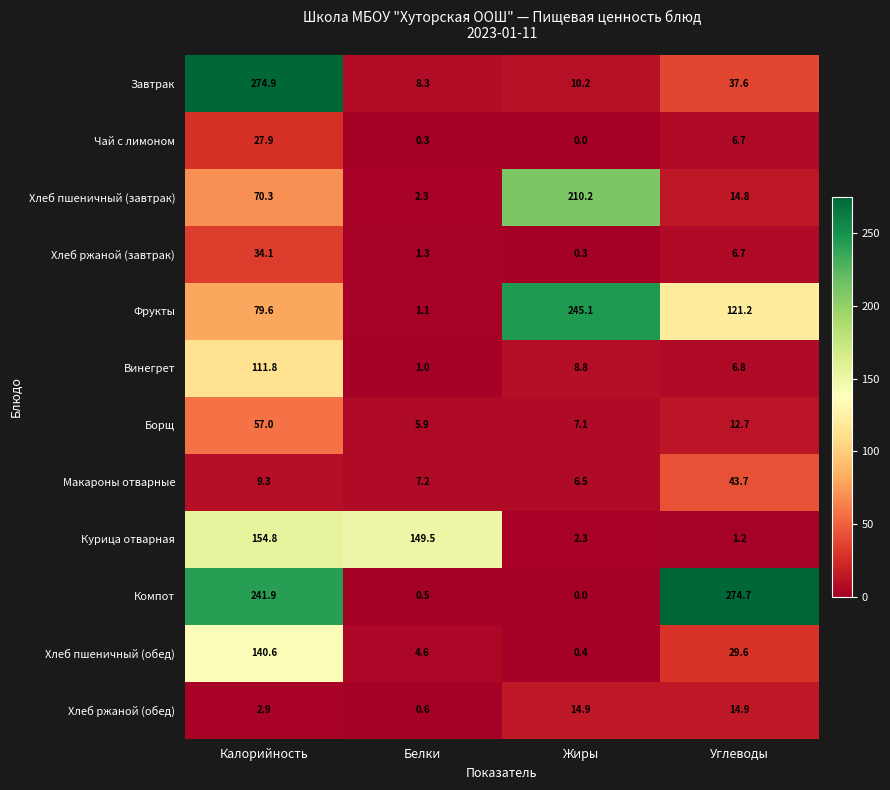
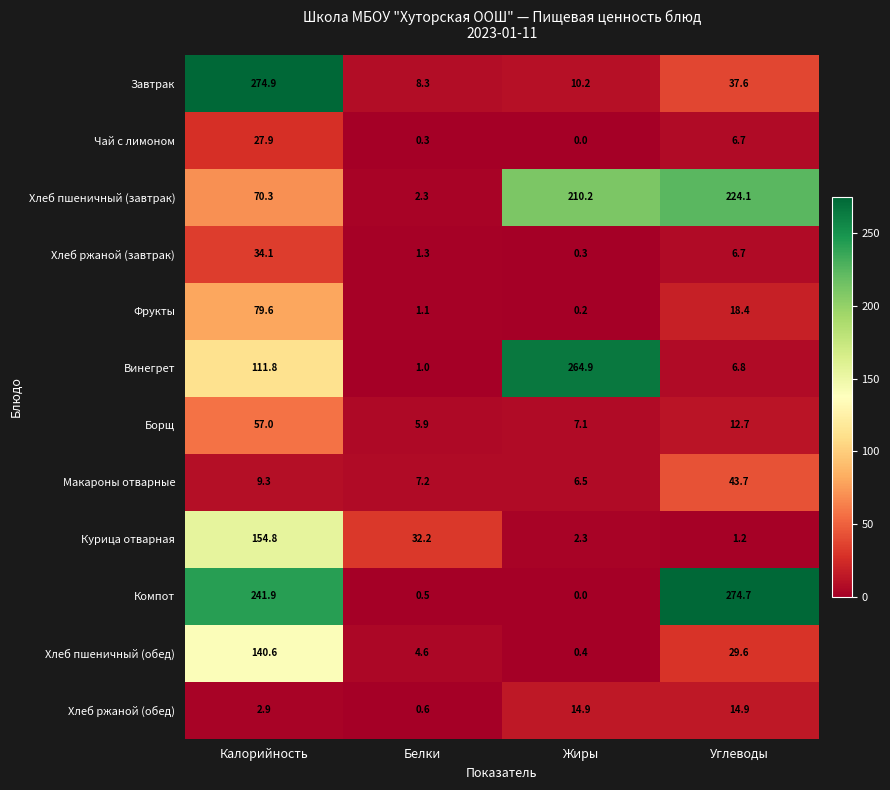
Хлеб пшеничный (завтрак), Углеводы: 14.8 -> 224.1
Фрукты, Жиры: 245.1 -> 0.2
Фрукты, Углеводы: 121.2 -> 18.4
Винегрет, Жиры: 8.8 -> 264.9
Курица отварная, Белки: 149.5 -> 32.2
